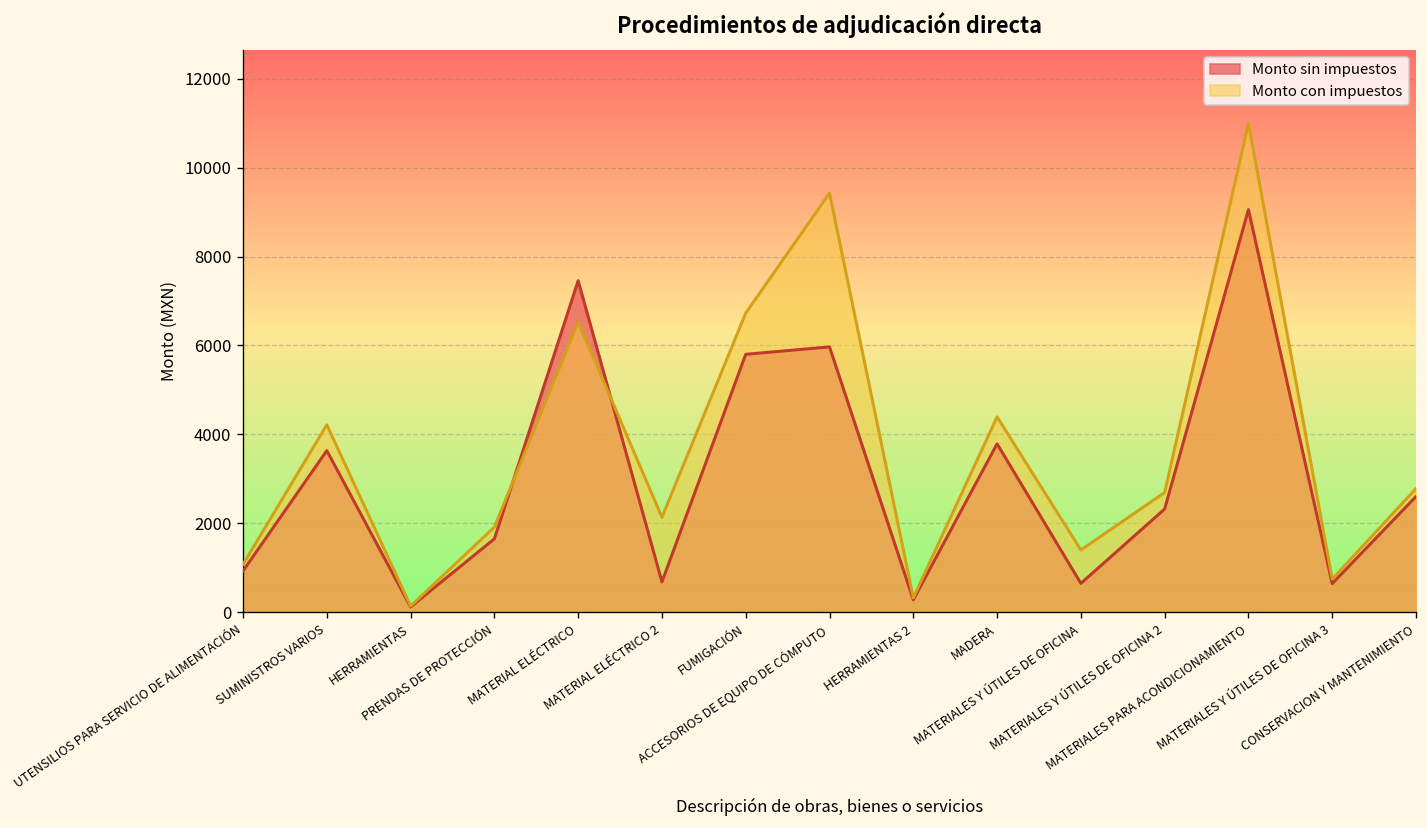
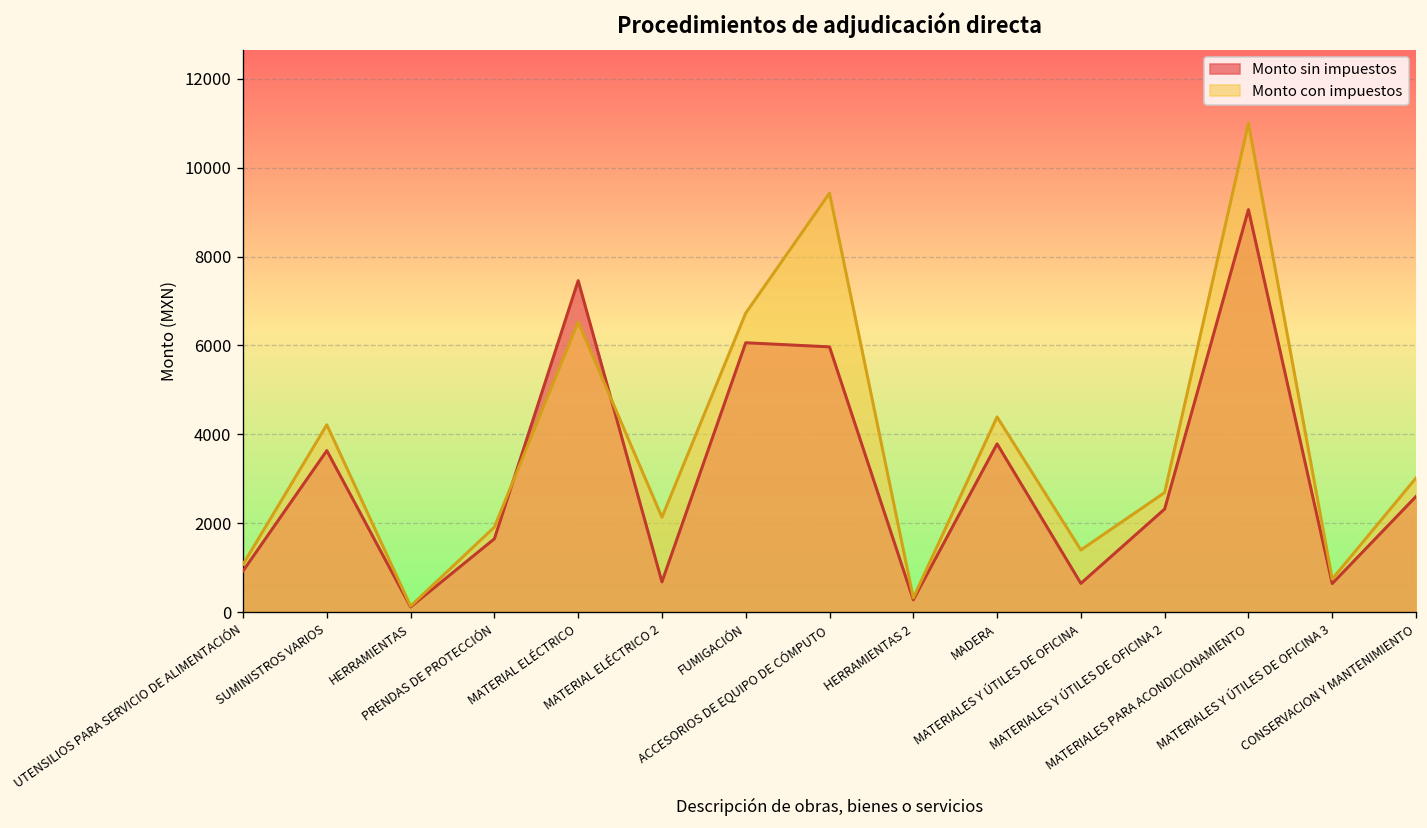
Monto sin impuestos, FUMIGACIÓN: 5800 -> 6100
Monto con impuestos, CONSERVACION Y MANTENIMIENTO: 2800 -> 3000
